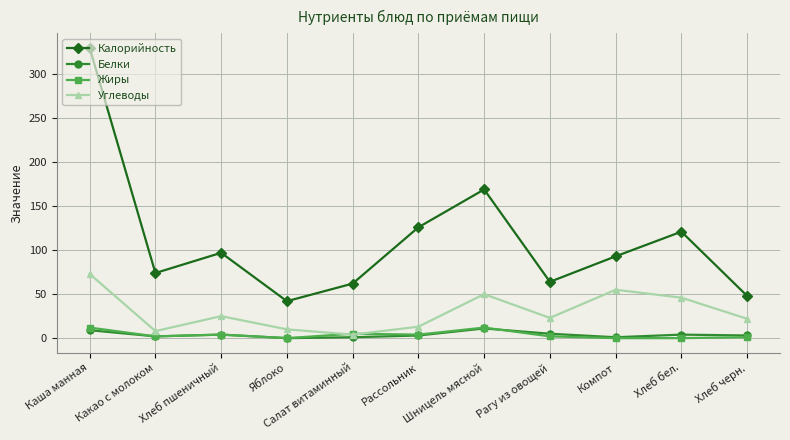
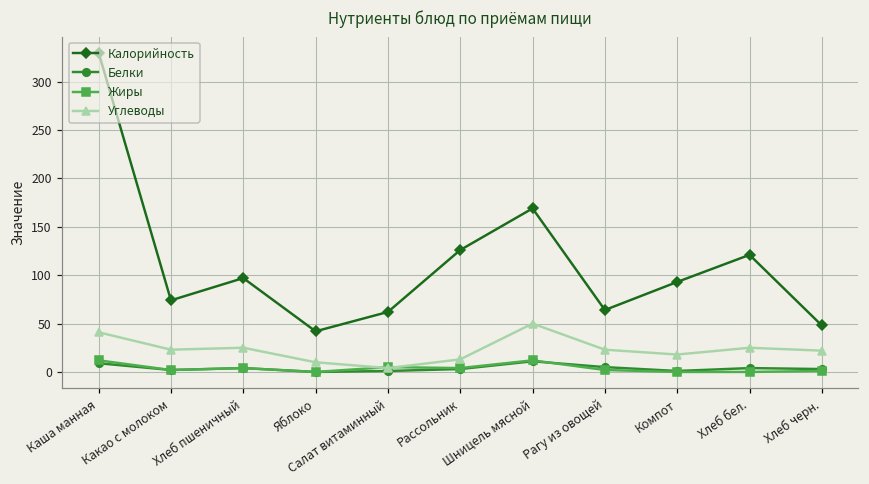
Углеводы, Каша манная: 70 -> 40
Углеводы, Какао с молоком: 10 -> 20
Углеводы, Компот: 60 -> 20
Углеводы, Хлеб бел.: 50 -> 30
